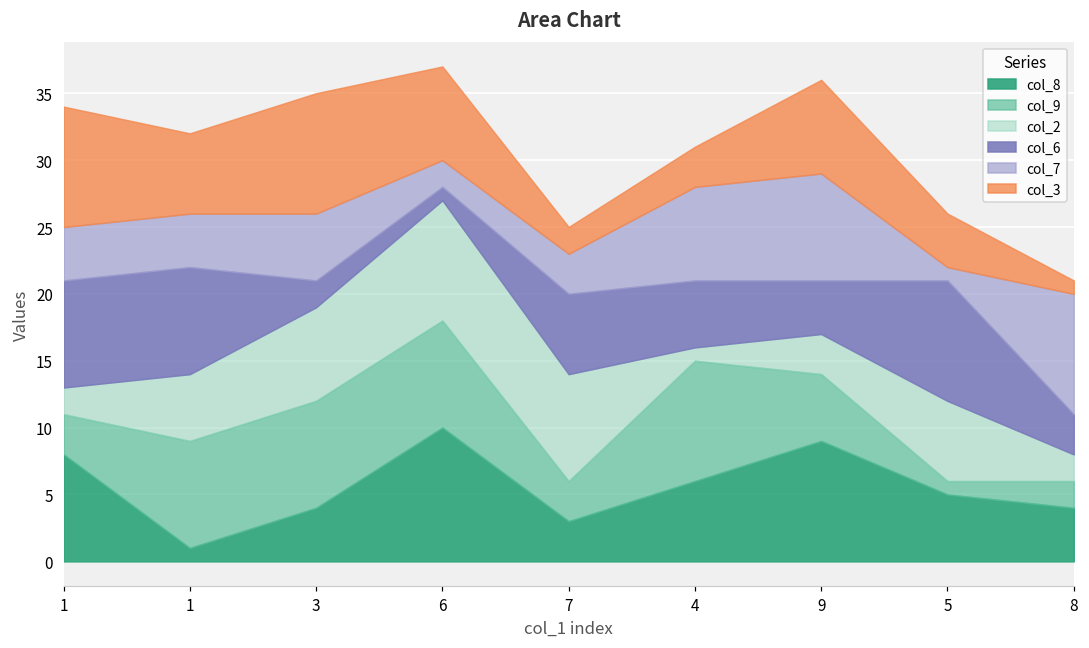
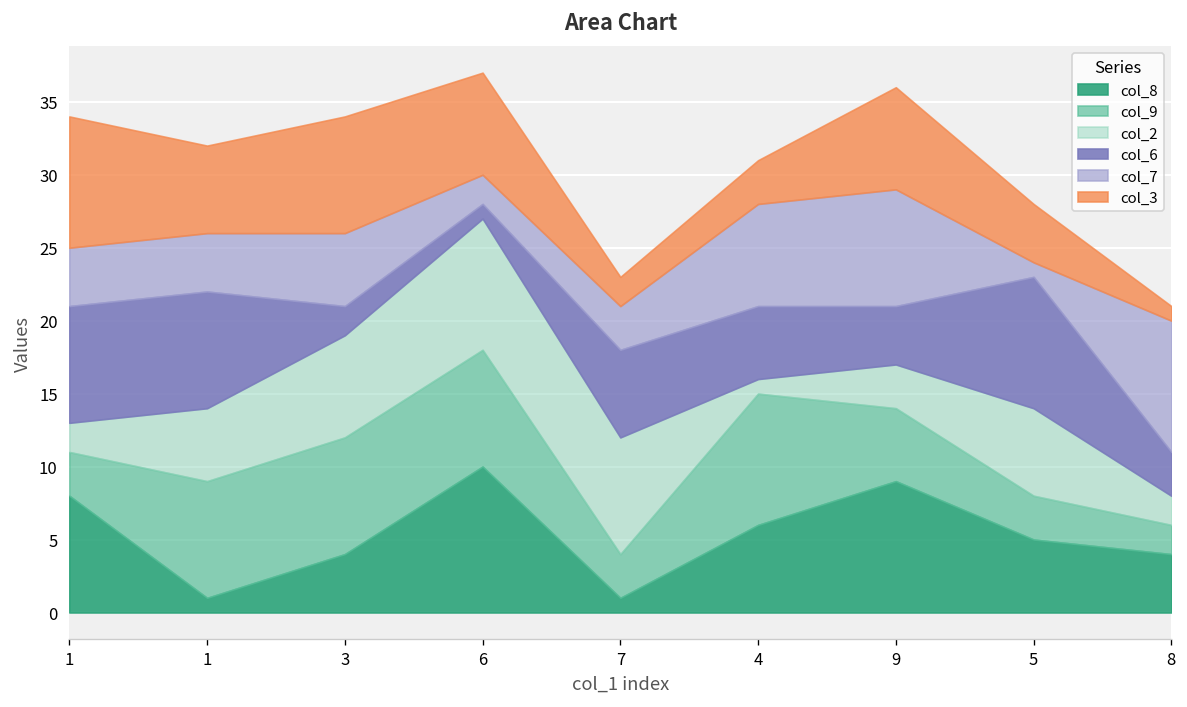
col_3, 3: 9 -> 8
col_8, 7: 3 -> 1
col_9, 5: 1 -> 3
